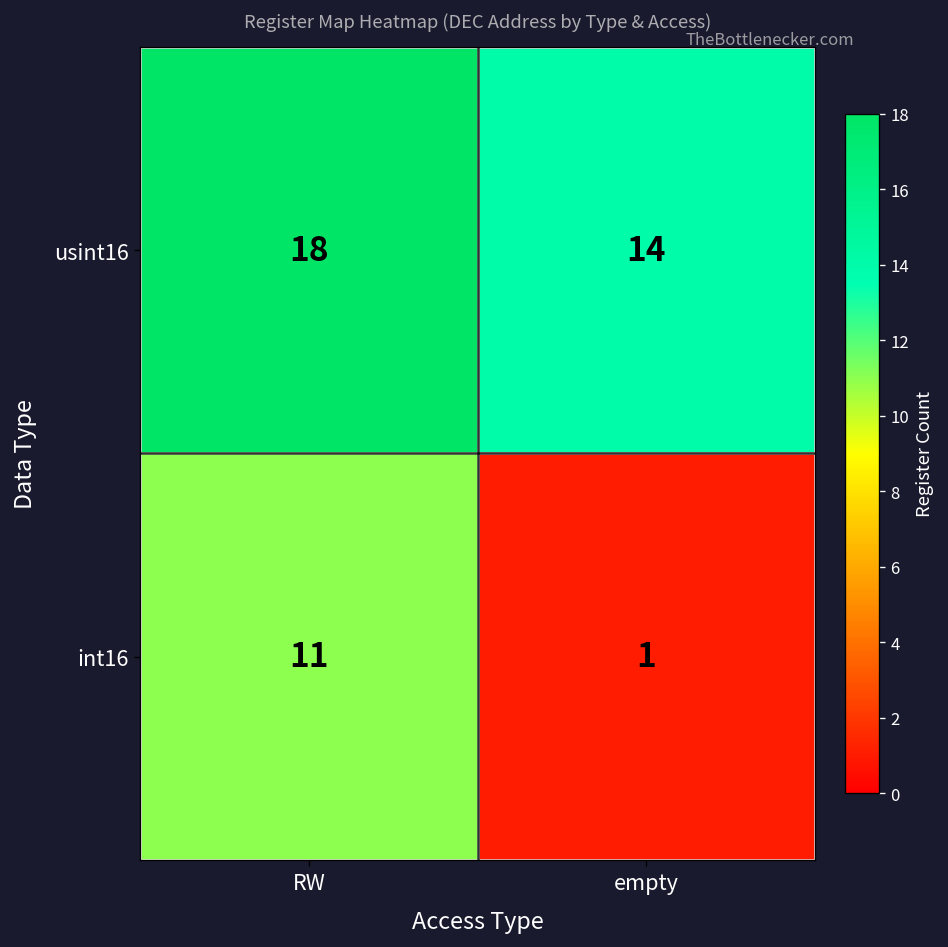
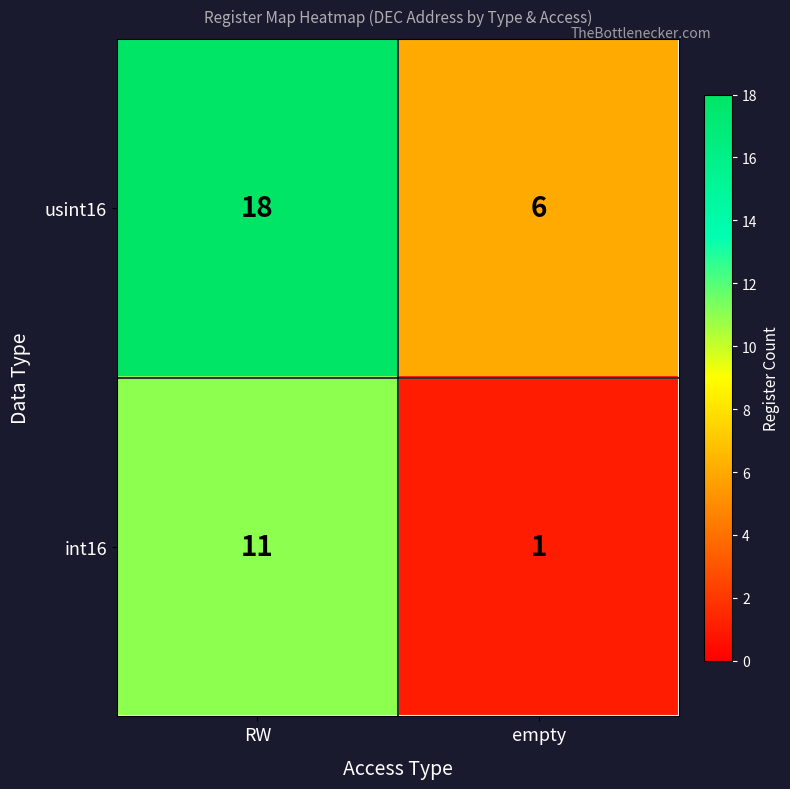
usint16, empty: 14 -> 6
